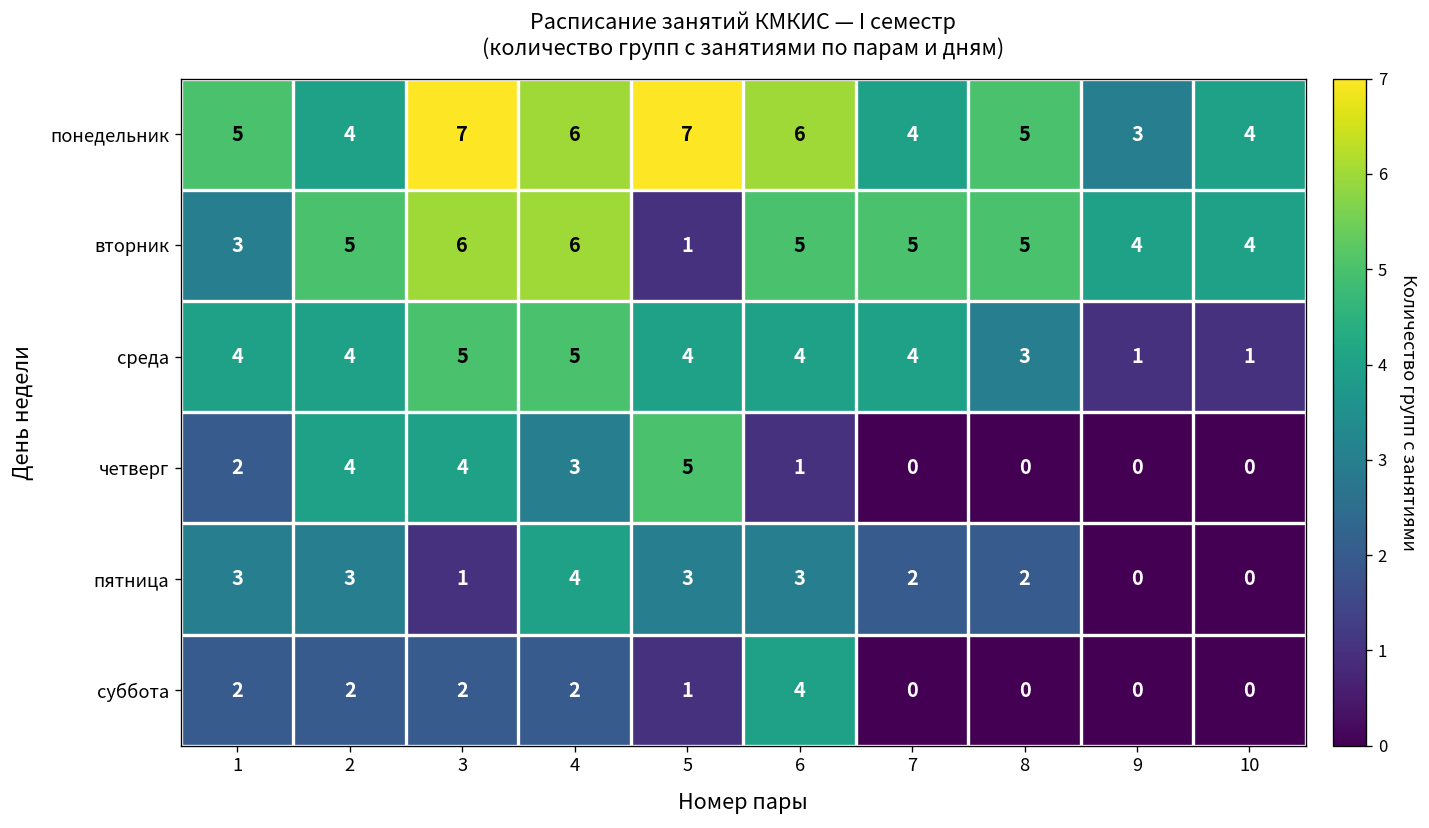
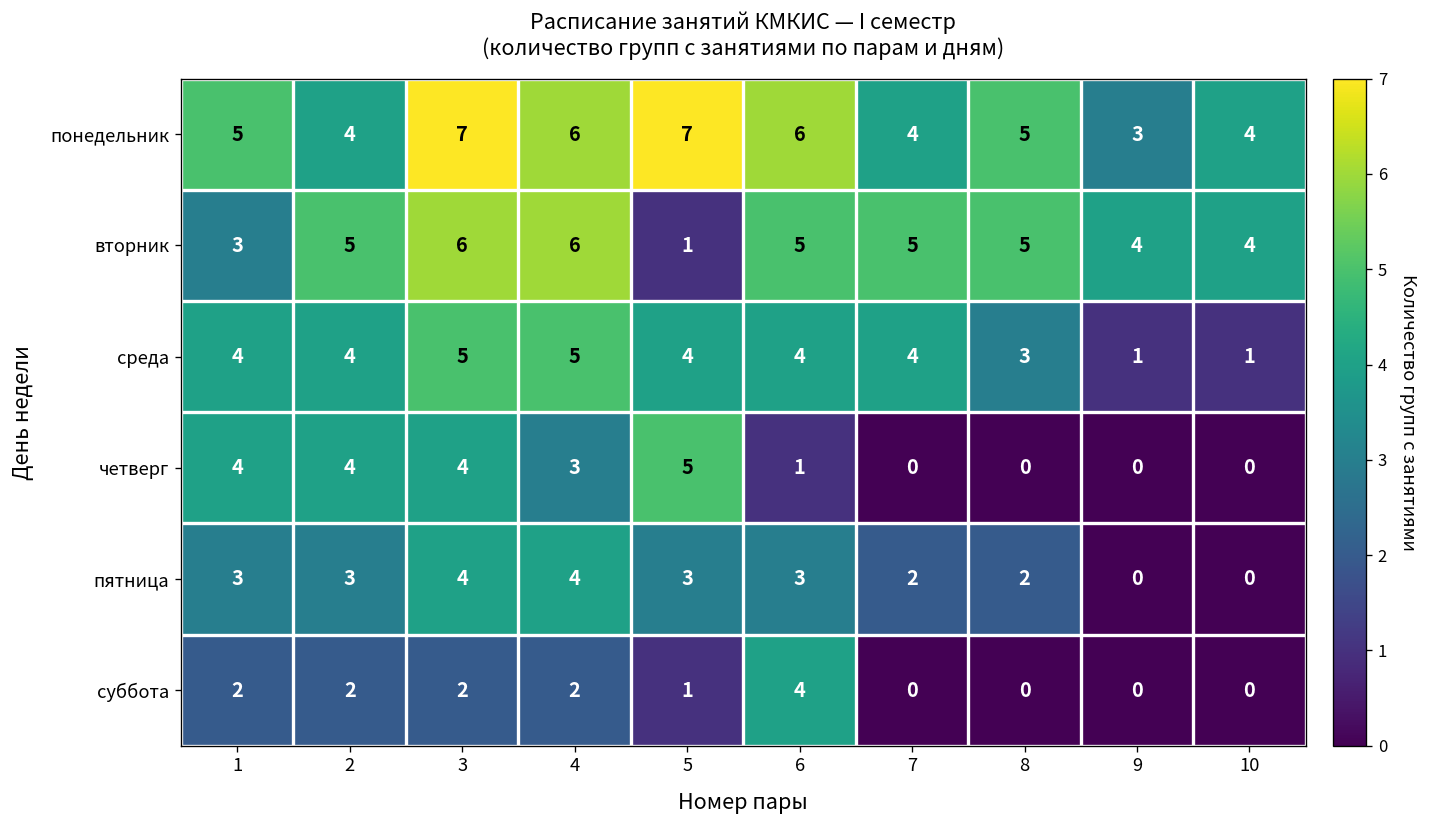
четверг, 1: 2 -> 4
пятница, 3: 1 -> 4
